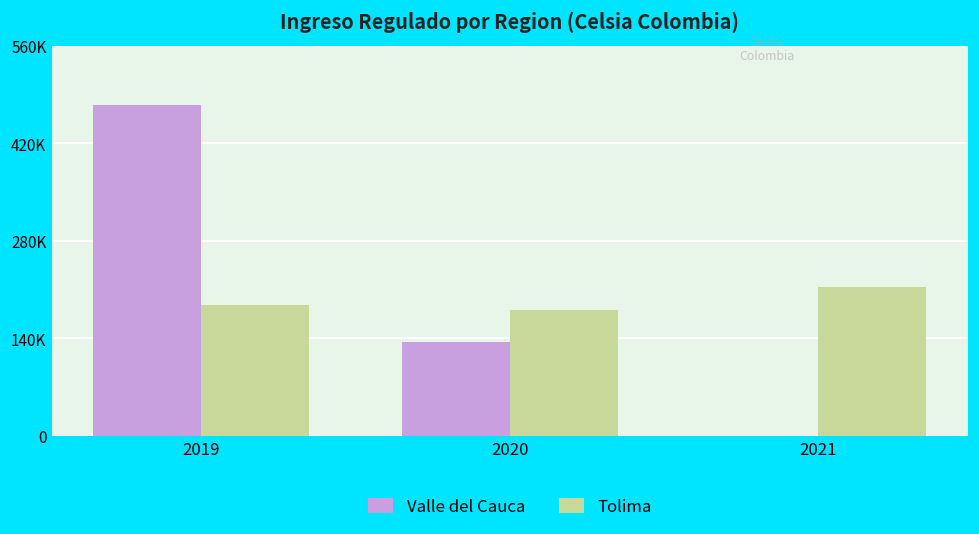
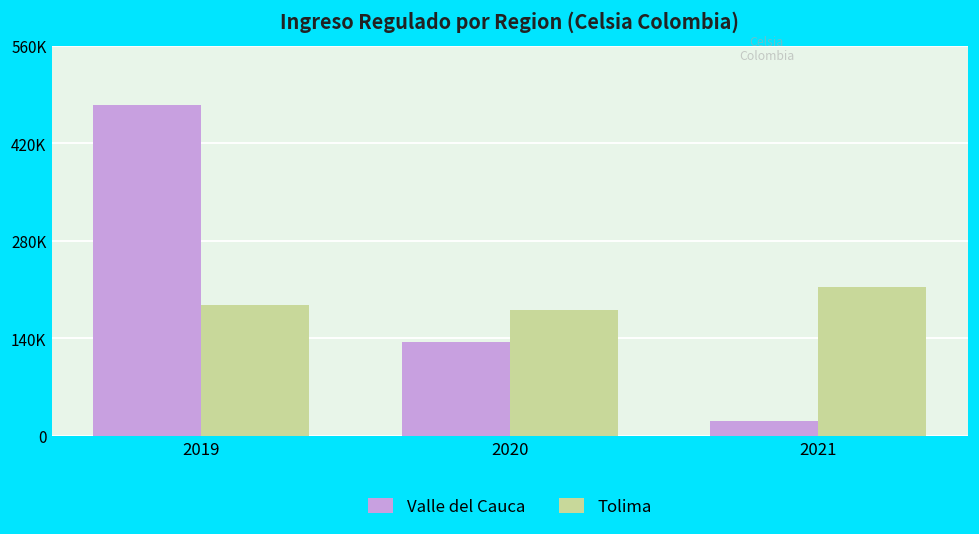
Valle del Cauca, 2021: 0 -> 20000
